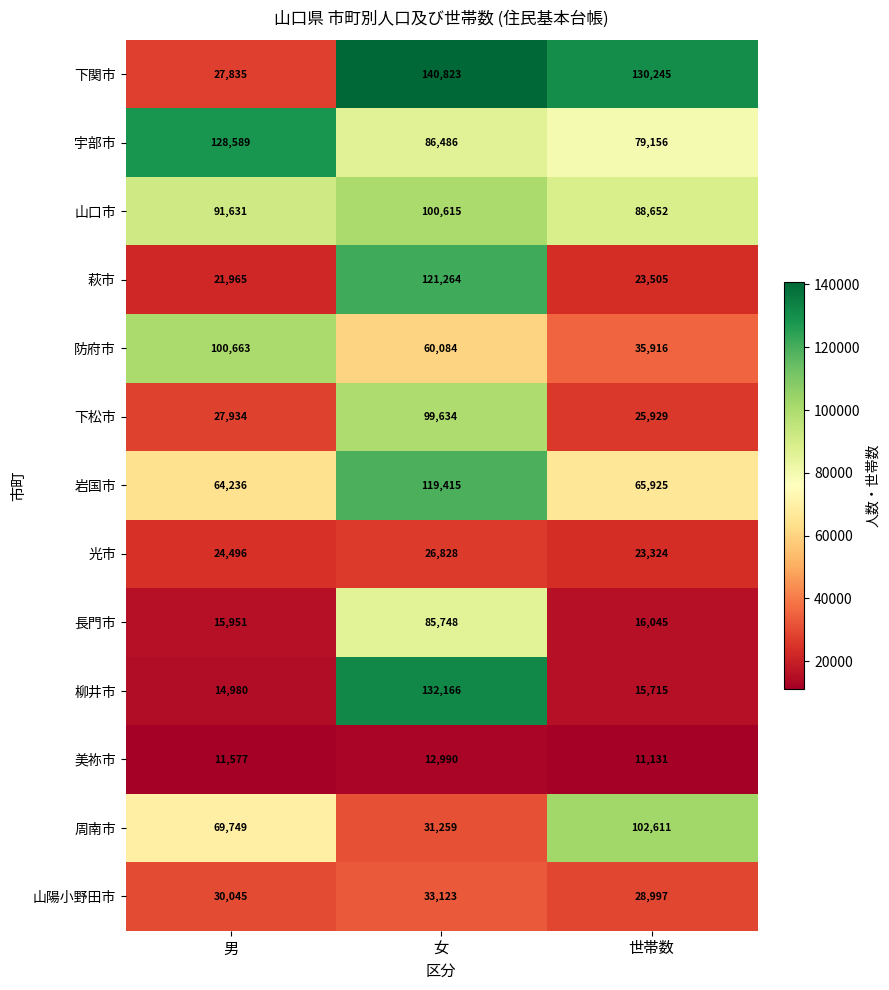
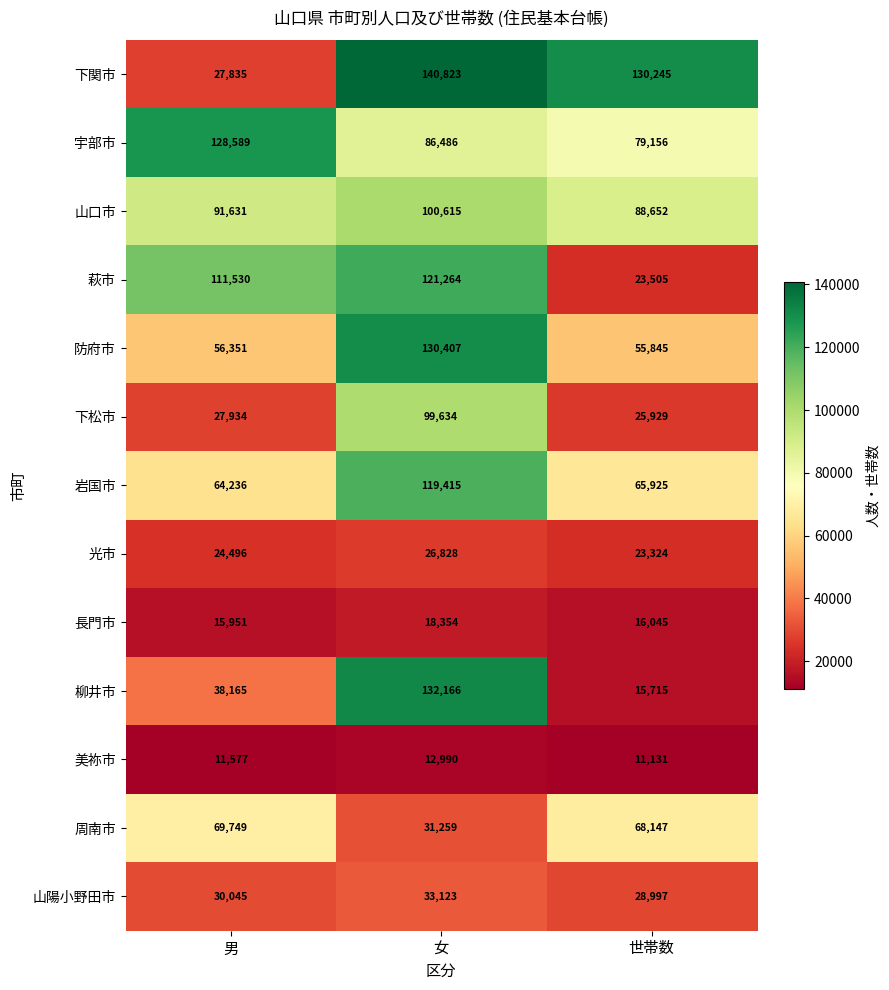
萩市, 男: 21,965 -> 111,530
防府市, 男: 100,663 -> 56,351
防府市, 女: 60,084 -> 130,407
防府市, 世帯数: 35,916 -> 55,845
長門市, 女: 85,748 -> 18,354
柳井市, 男: 14,980 -> 38,165
周南市, 世帯数: 102,611 -> 68,147
